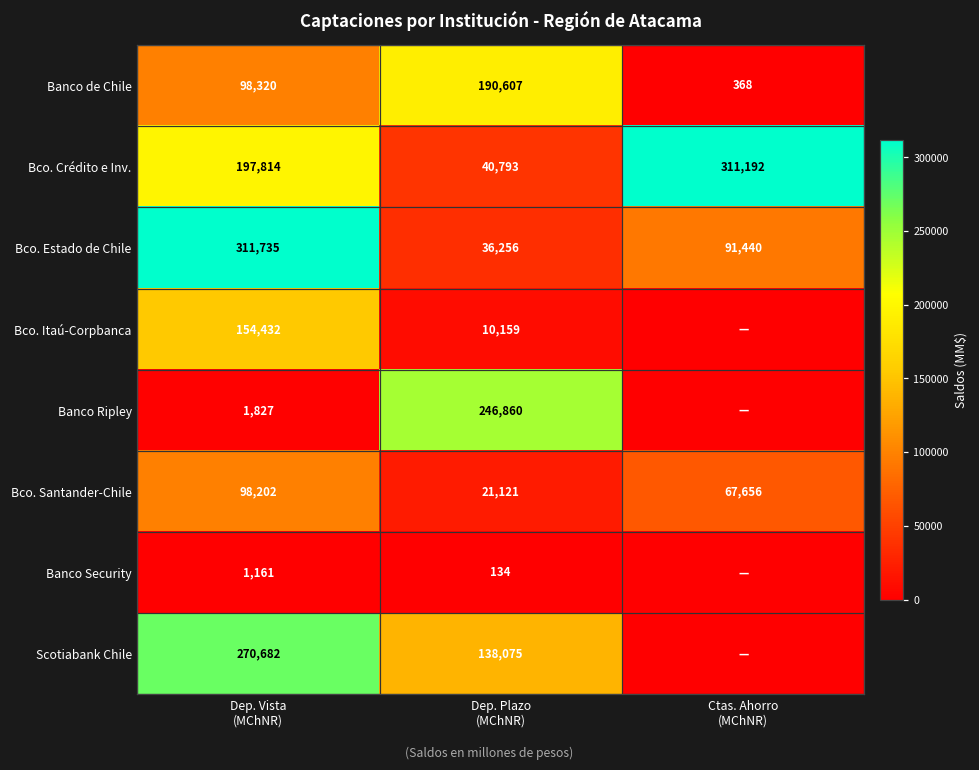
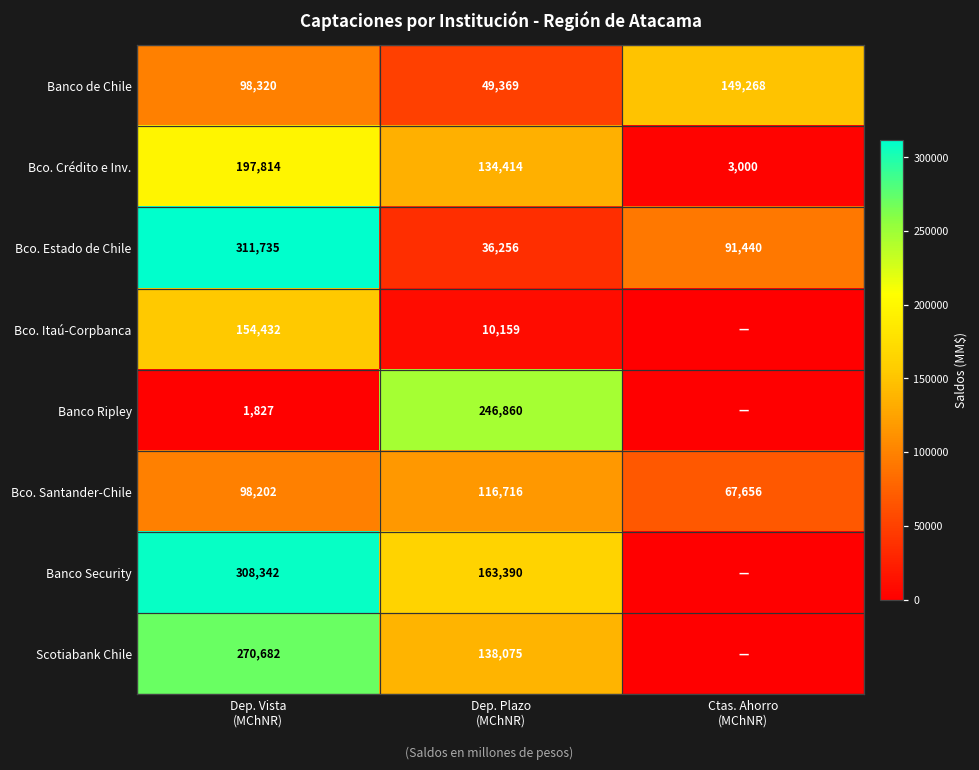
Banco de Chile, Dep. Plazo (MChNR): 190,607 -> 49,369
Banco de Chile, Ctas. Ahorro (MChNR): 368 -> 149,268
Bco. Crédito e Inv., Dep. Plazo (MChNR): 40,793 -> 134,414
Bco. Crédito e Inv., Ctas. Ahorro (MChNR): 311,192 -> 3,000
Bco. Santander-Chile, Dep. Plazo (MChNR): 21,121 -> 116,716
Banco Security, Dep. Vista (MChNR): 1,161 -> 308,342
Banco Security, Dep. Plazo (MChNR): 134 -> 163,390
